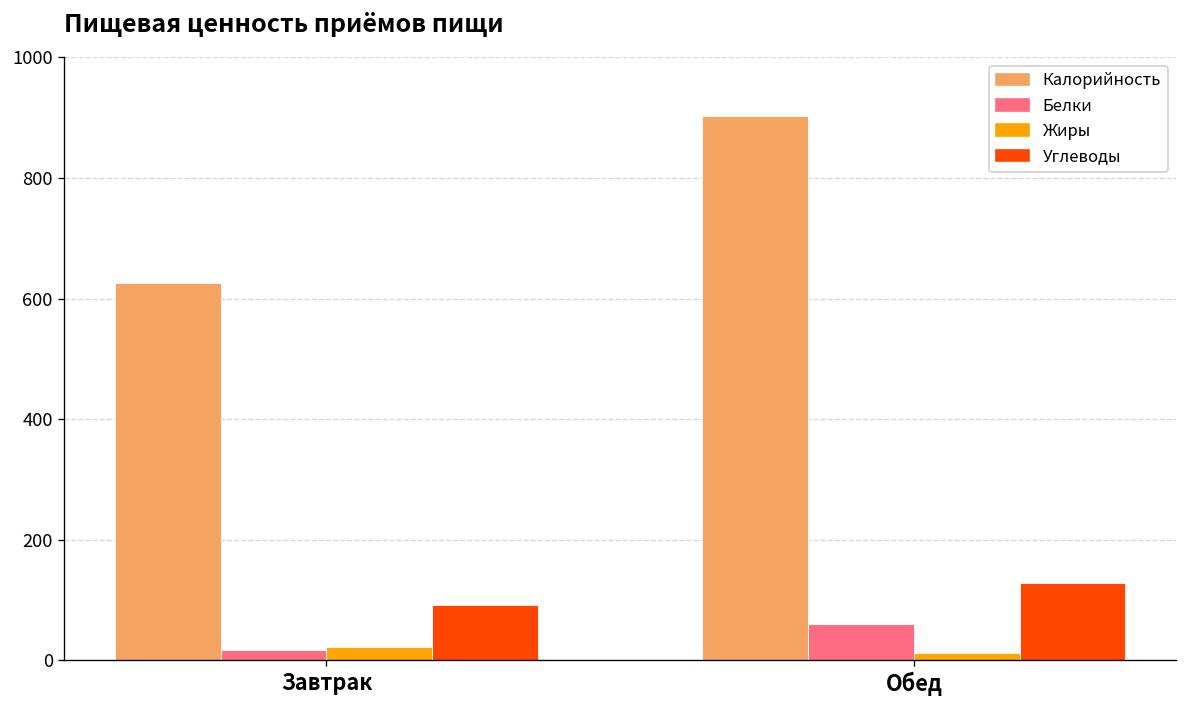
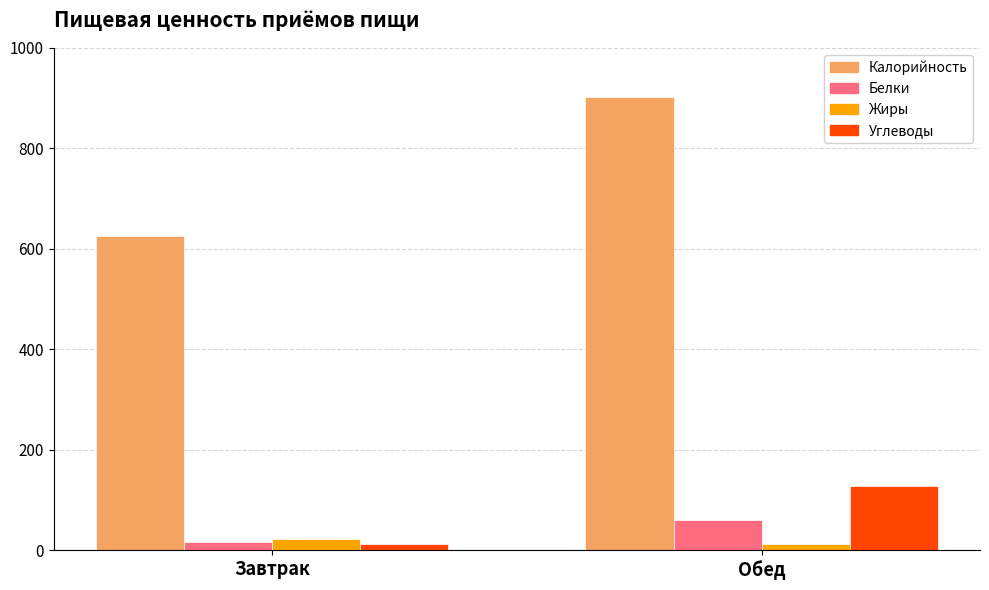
Углеводы, Завтрак: 90 -> 10
